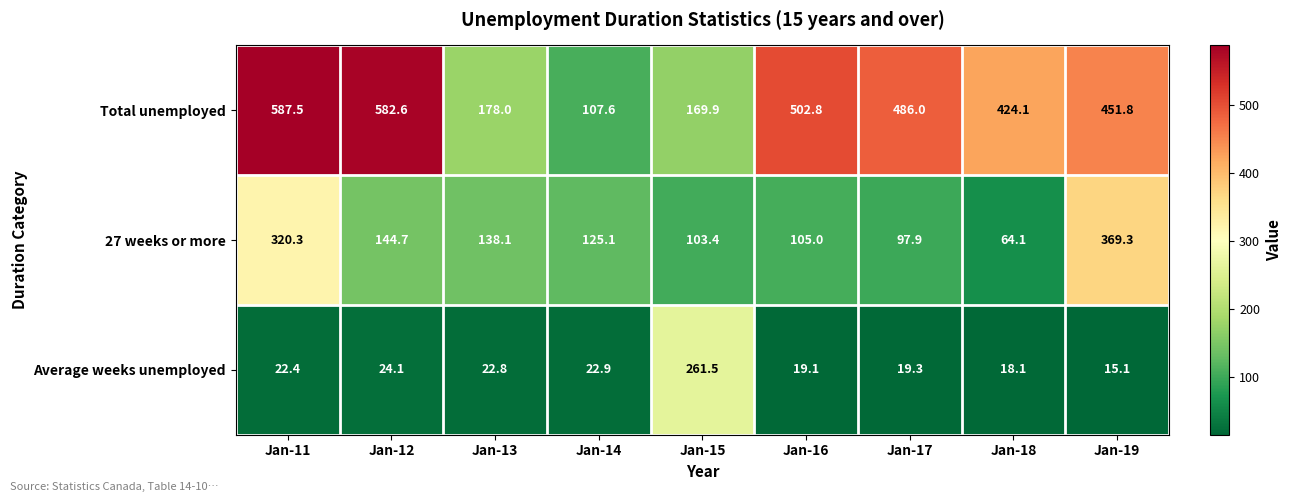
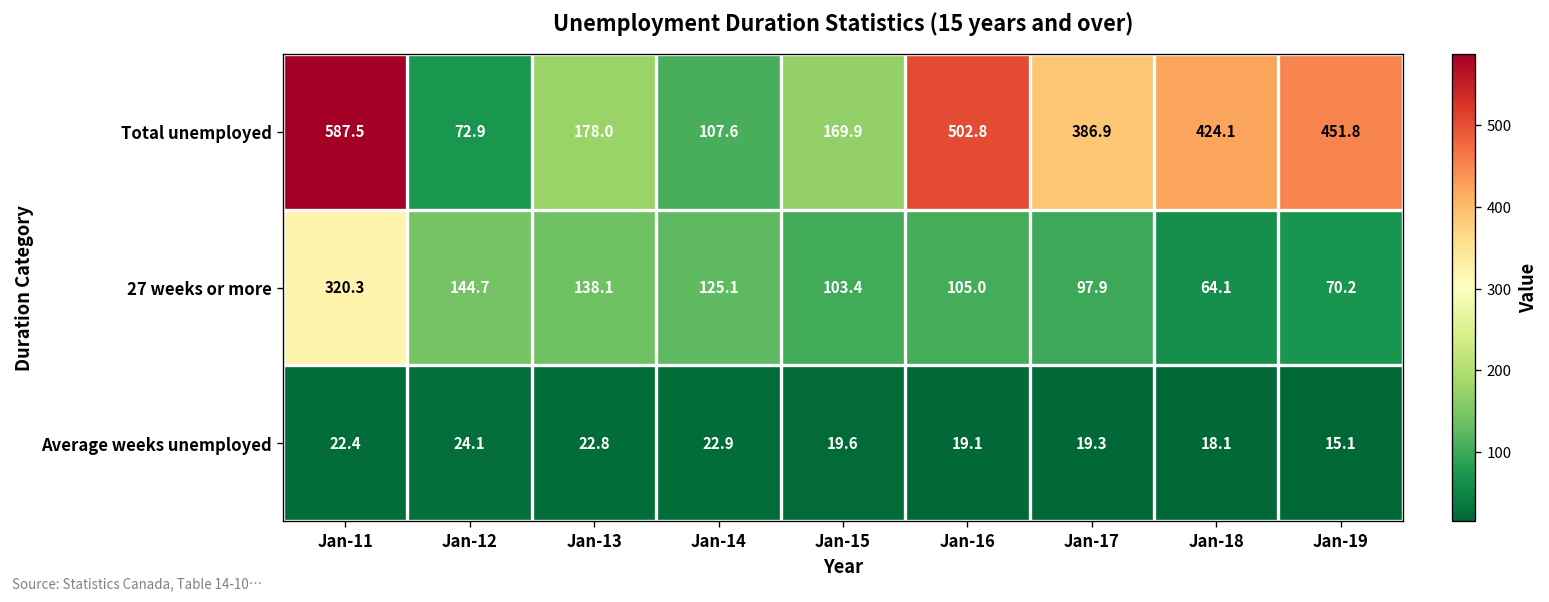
Total unemployed, Jan-12: 582.6 -> 72.9
Total unemployed, Jan-17: 486.0 -> 386.9
27 weeks or more, Jan-19: 369.3 -> 70.2
Average weeks unemployed, Jan-15: 261.5 -> 19.6
